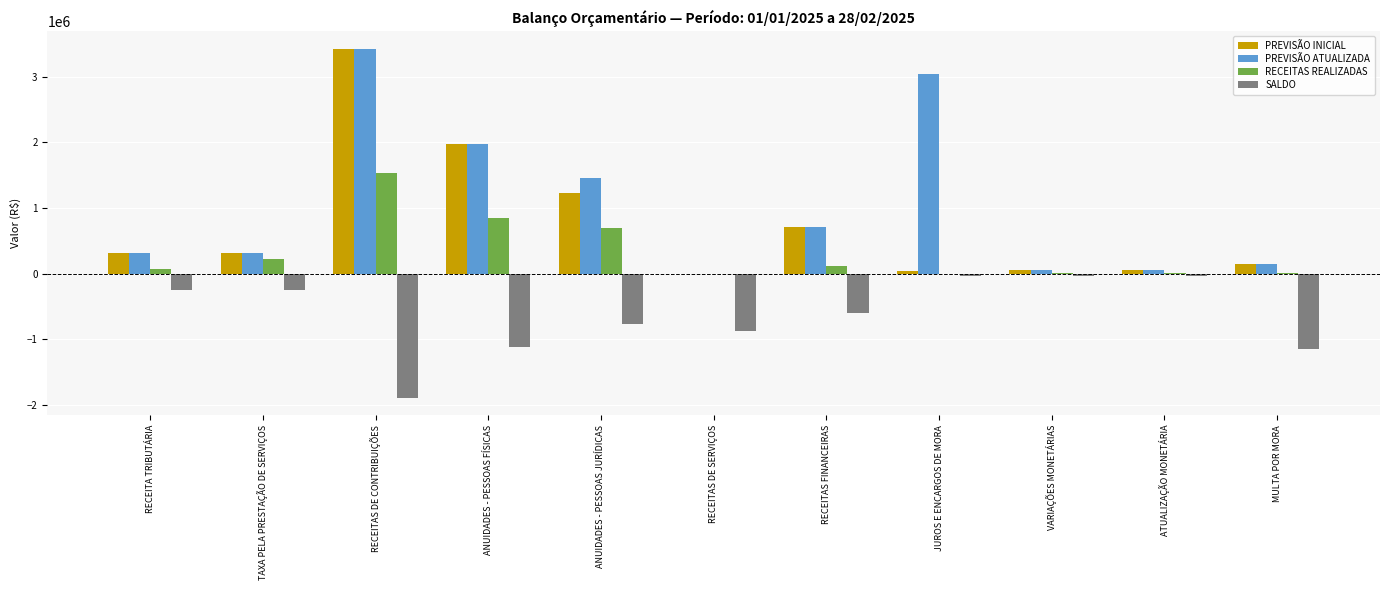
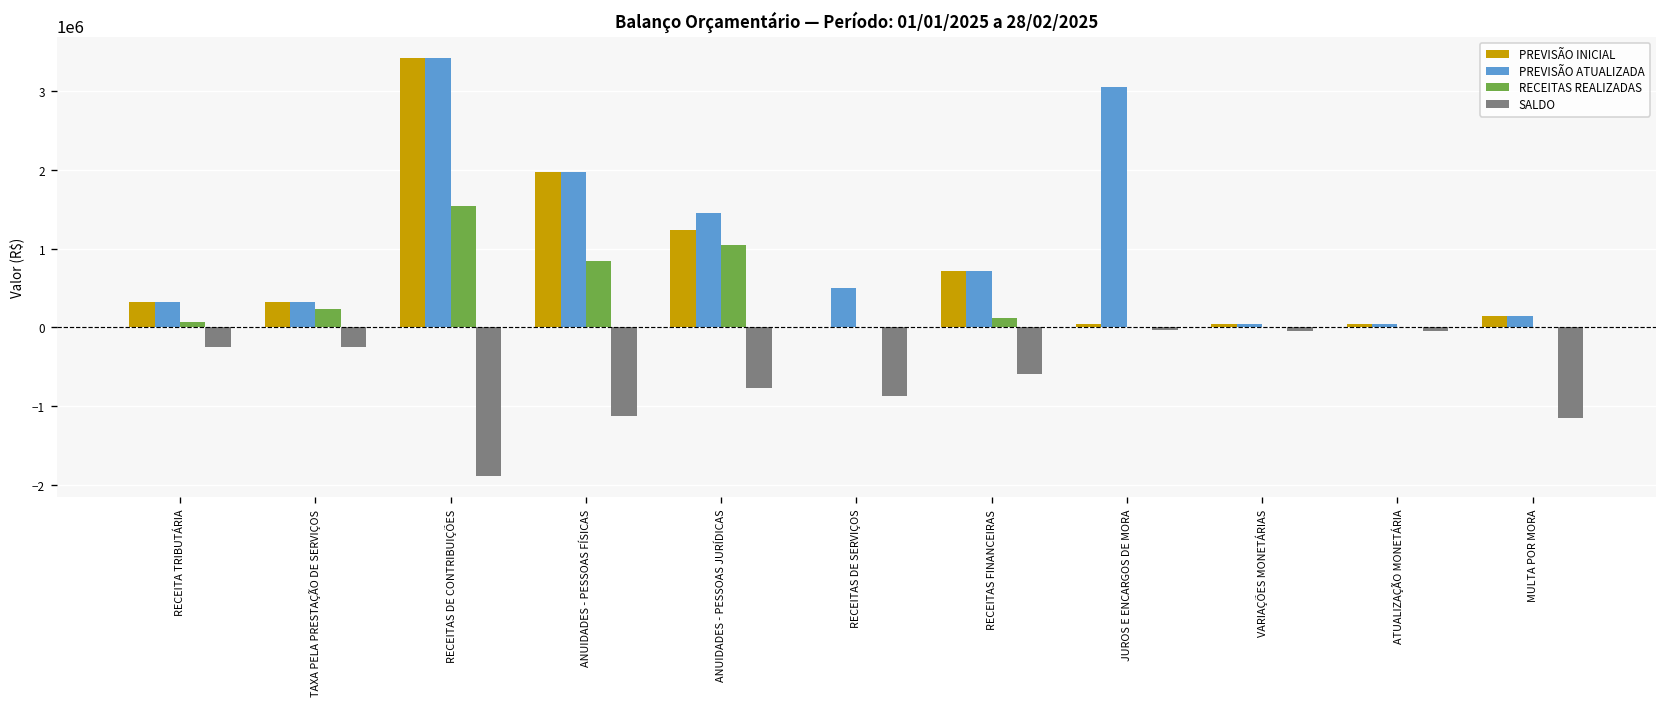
RECEITAS REALIZADAS, ANUIDADES - PESSOAS JURÍDICAS: 700000 -> 1000000
PREVISÃO ATUALIZADA, RECEITAS DE SERVIÇOS: 0 -> 500000
